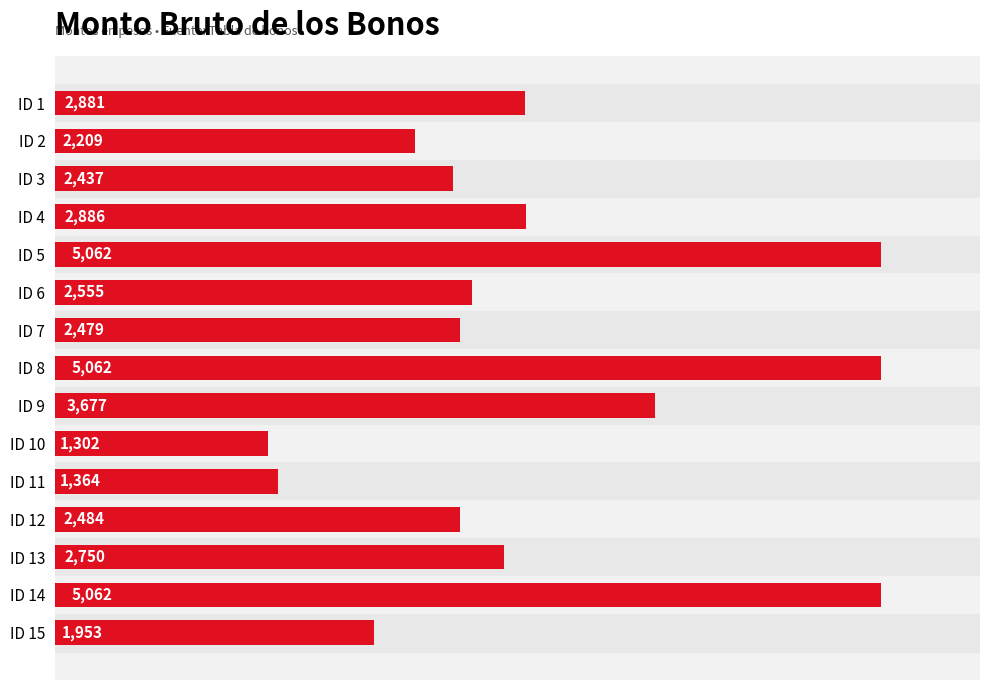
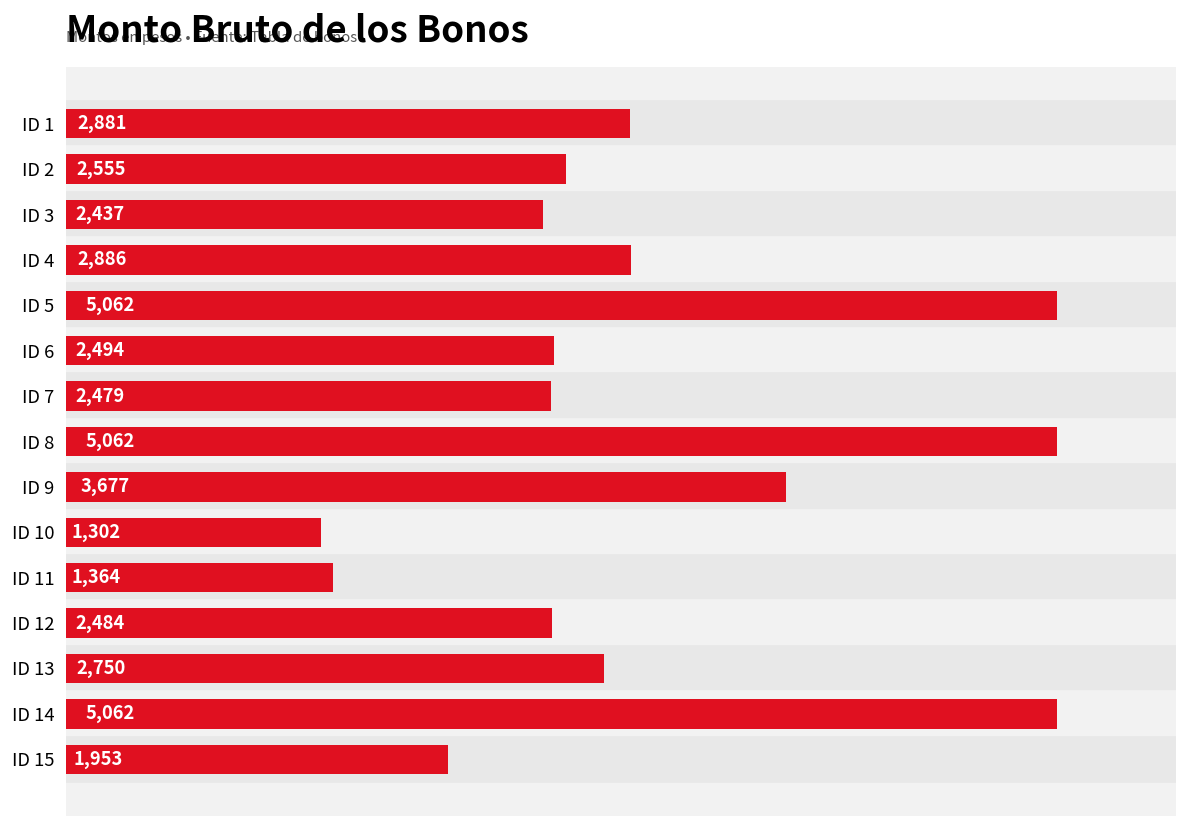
ID 2: 2,209 -> 2,555
ID 6: 2,555 -> 2,494
